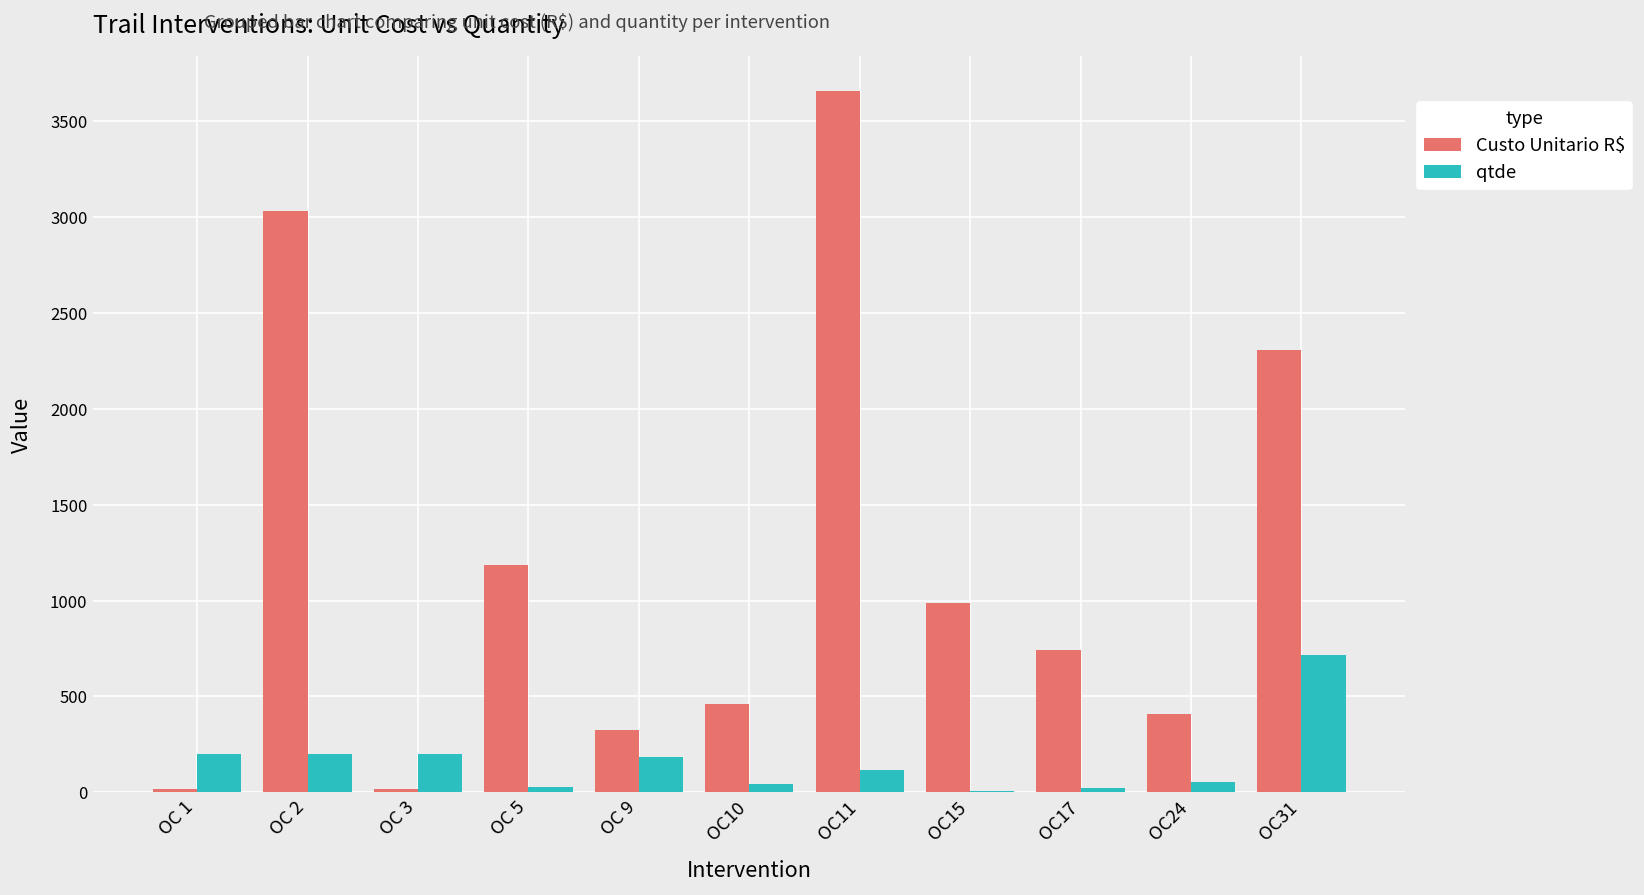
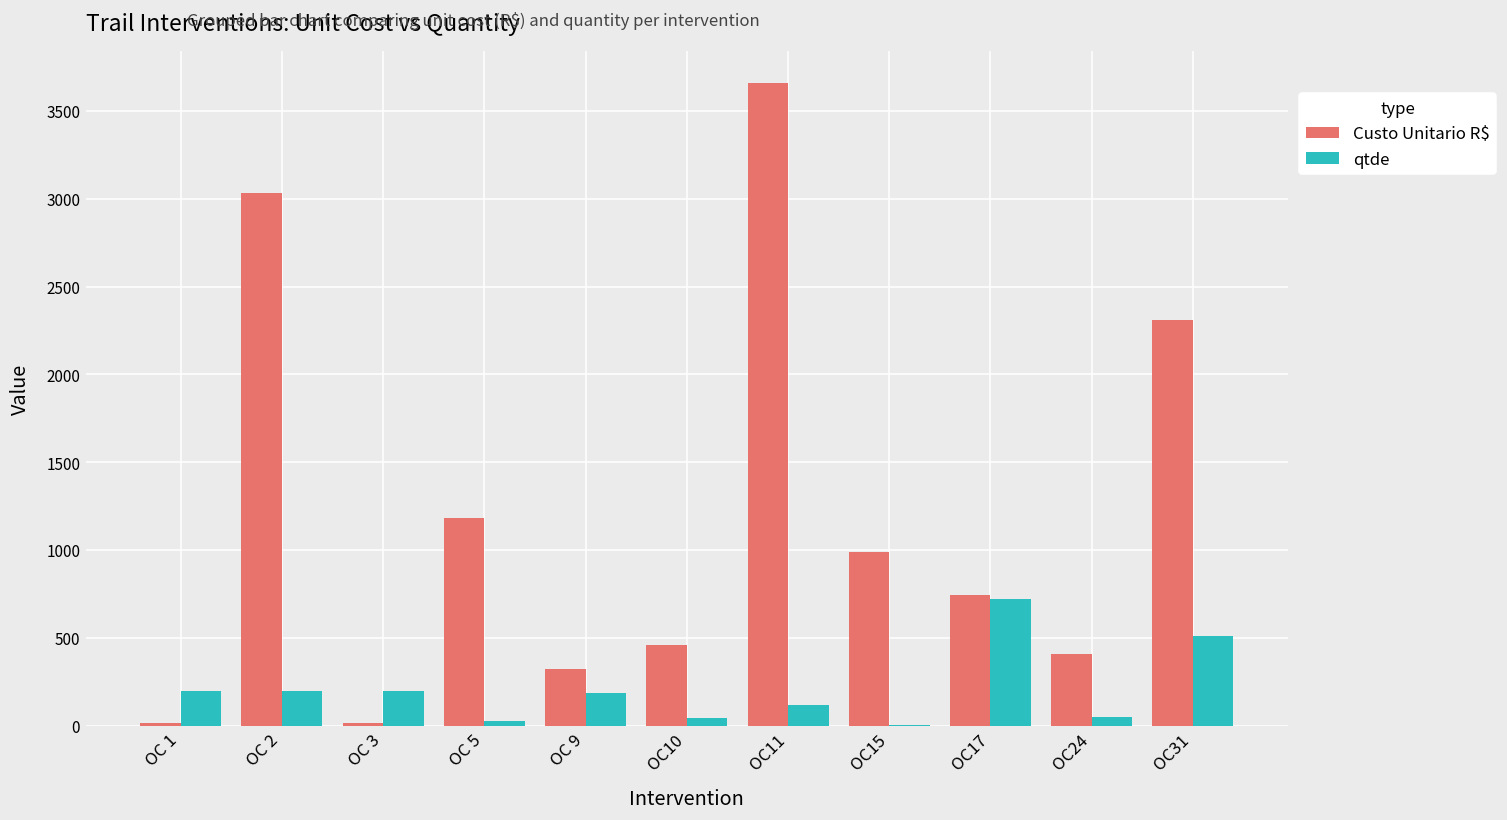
qtde, OC17: 20 -> 720
qtde, OC31: 720 -> 510
